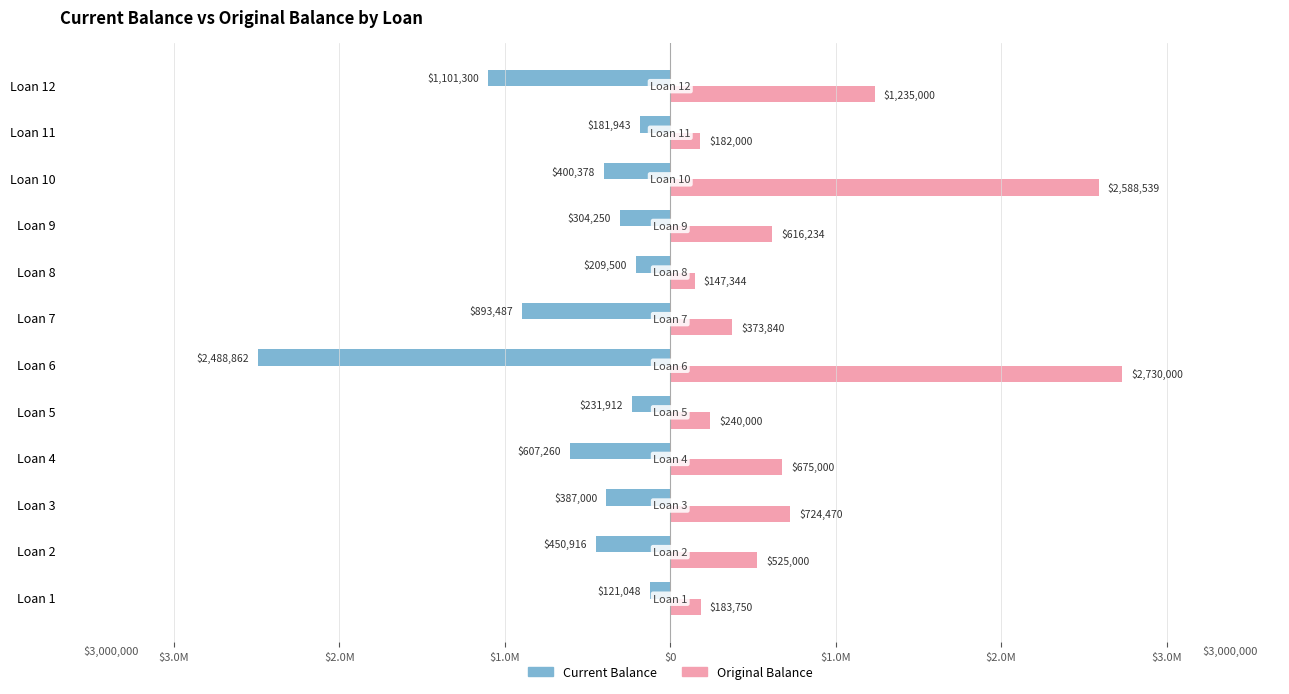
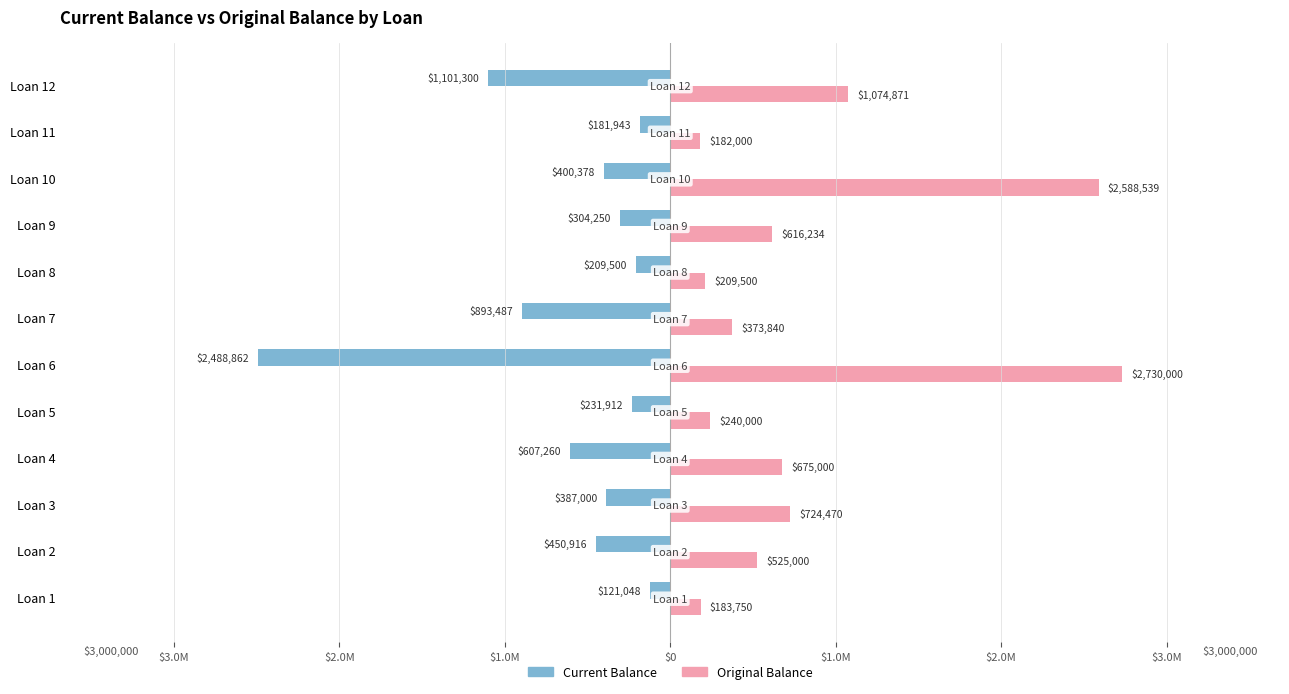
Original Balance, Loan 12: $1,235,000 -> $1,074,871
Original Balance, Loan 8: $147,344 -> $209,500
